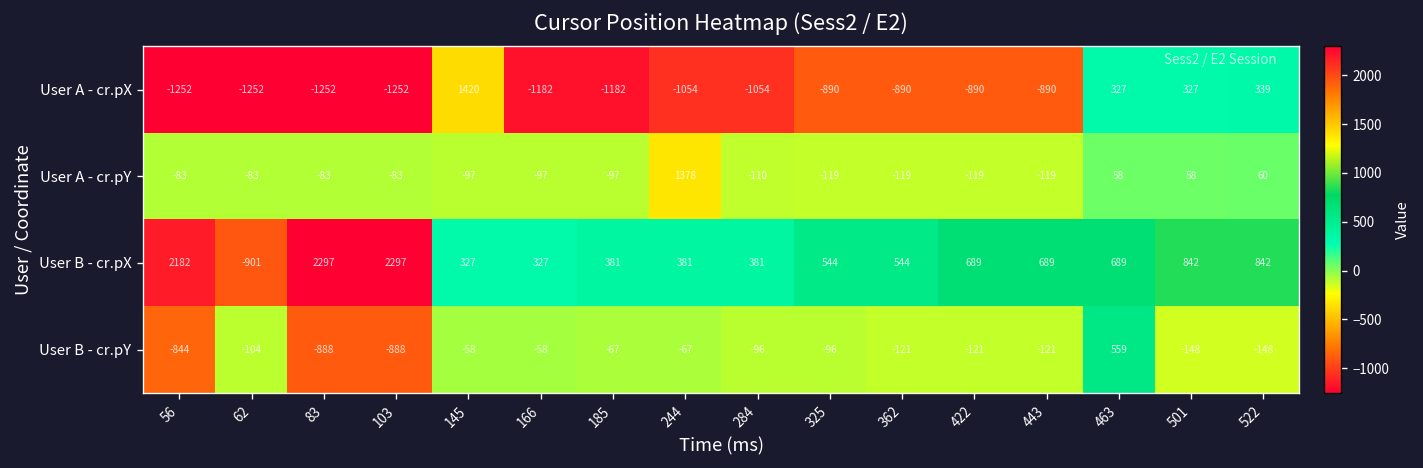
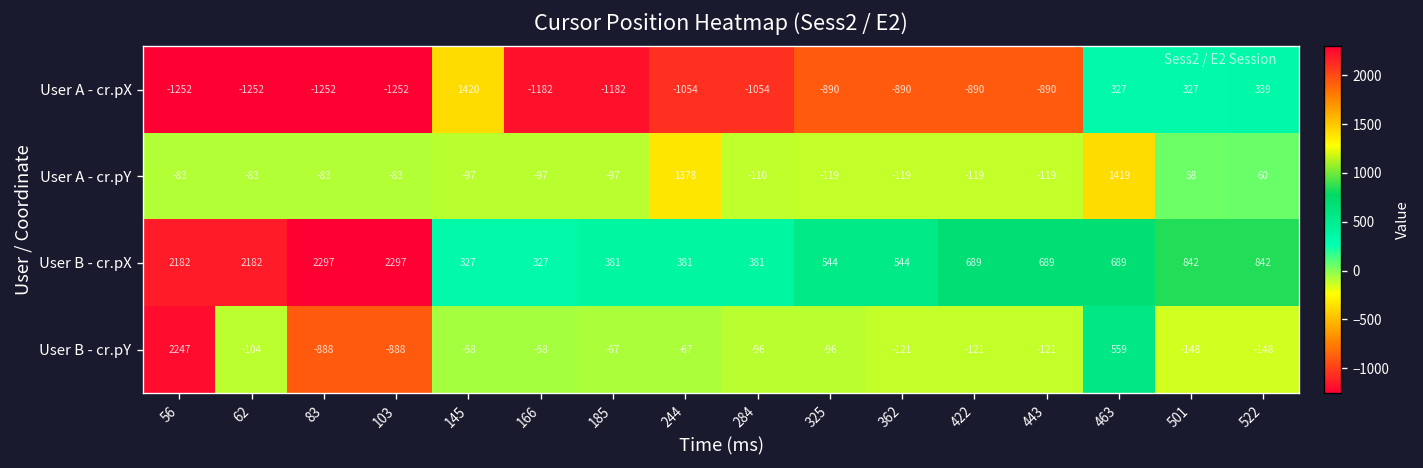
User A - cr.pY, 463: 58 -> 1419
User B - cr.pX, 62: -901 -> 2182
User B - cr.pY, 56: -844 -> 2247
